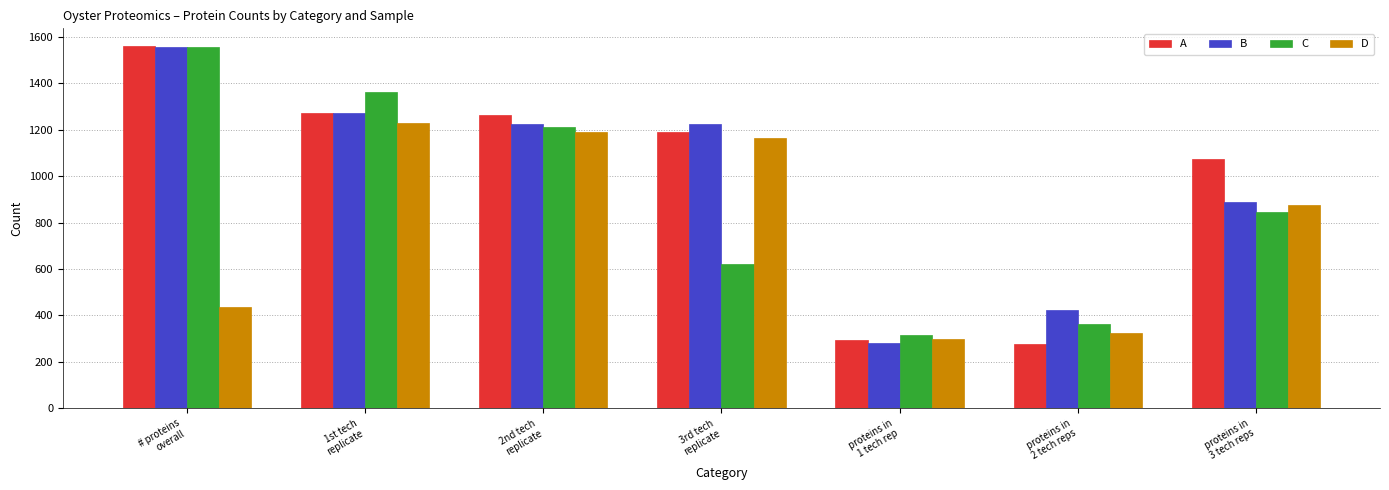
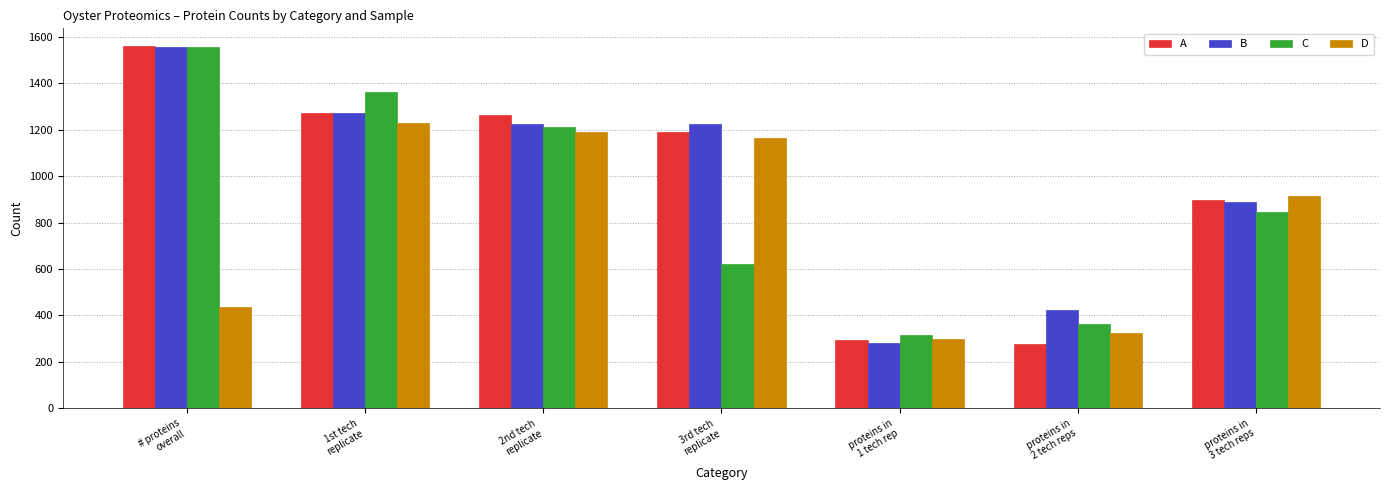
A, proteins in 3 tech reps: 1070 -> 900
D, proteins in 3 tech reps: 880 -> 910
